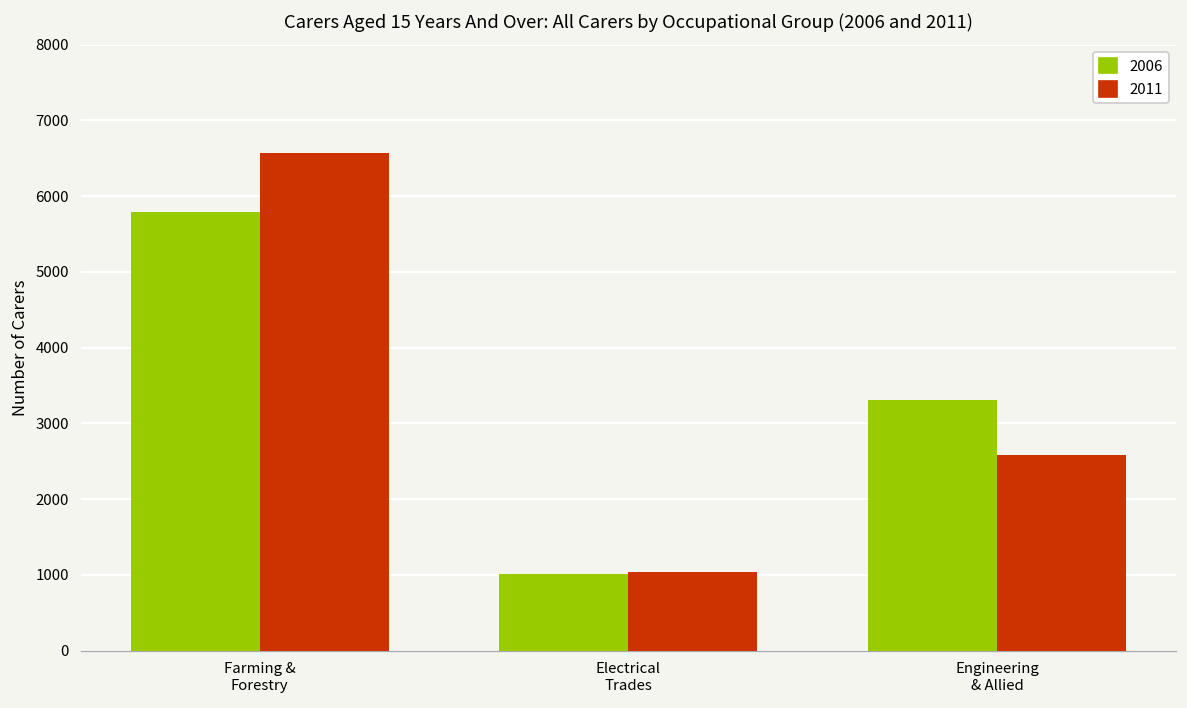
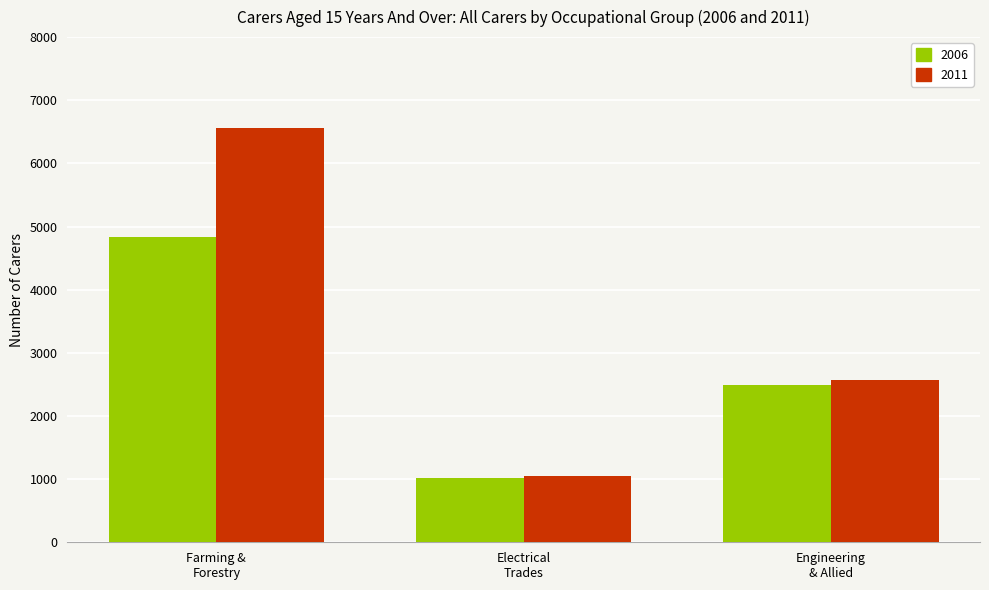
2006, Farming & Forestry: 5800 -> 4800
2006, Engineering & Allied: 3300 -> 2500
